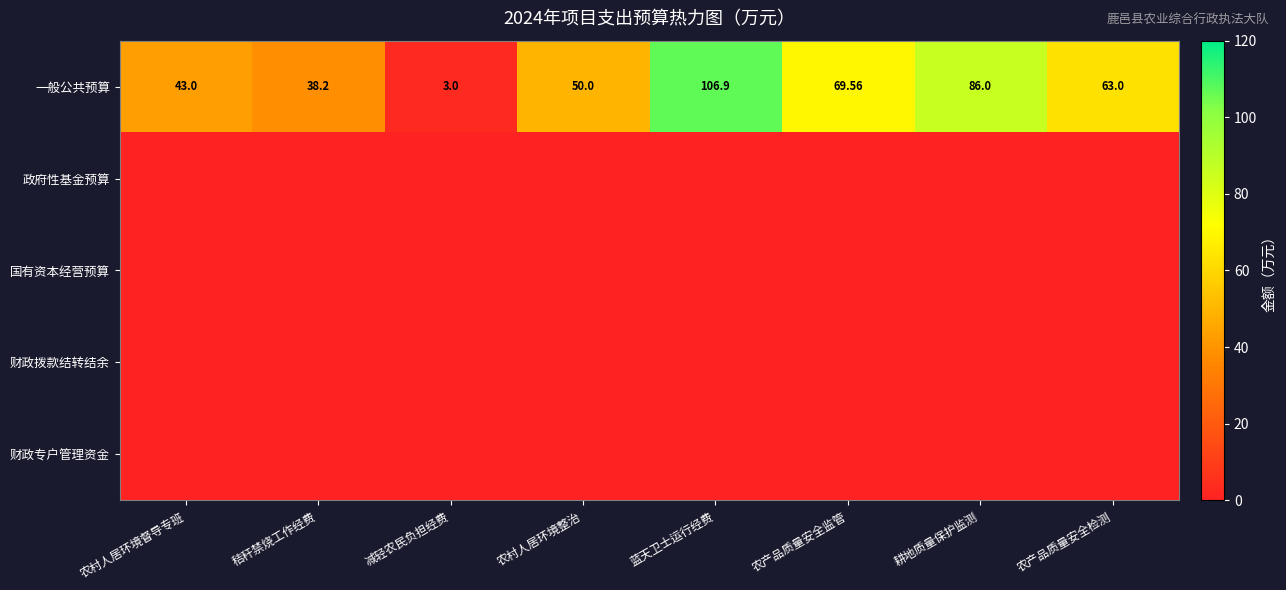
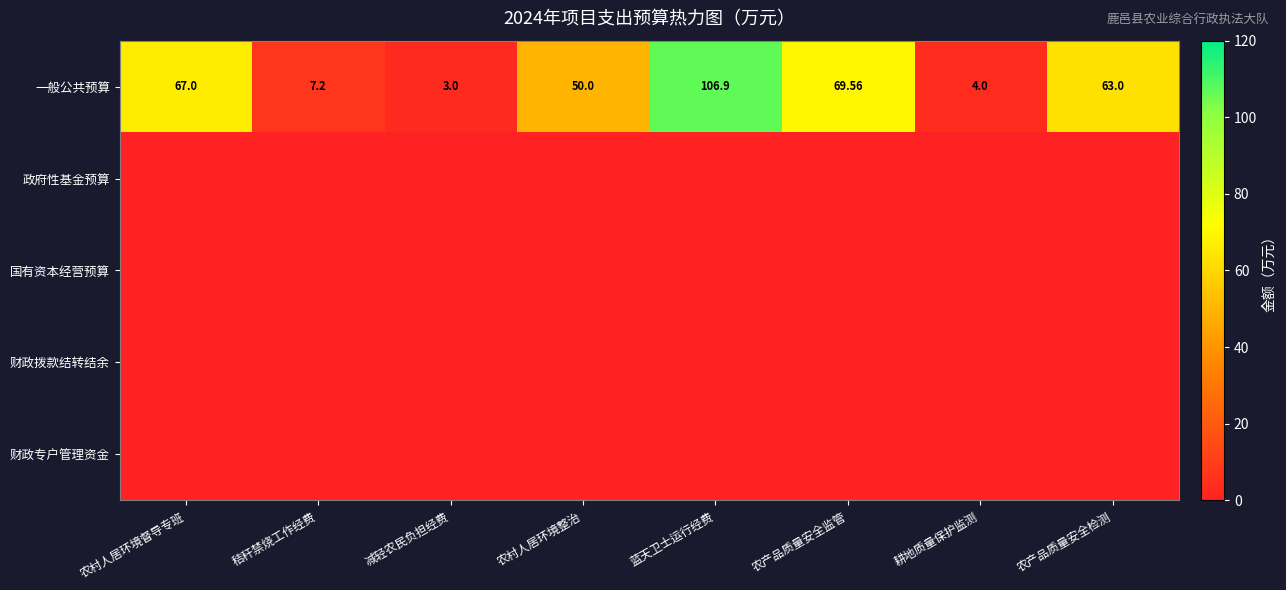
一般公共预算, 农村人居环境督导专班: 43.0 -> 67.0
一般公共预算, 秸秆禁烧工作经费: 38.2 -> 7.2
一般公共预算, 耕地质量保护监测: 86.0 -> 4.0
